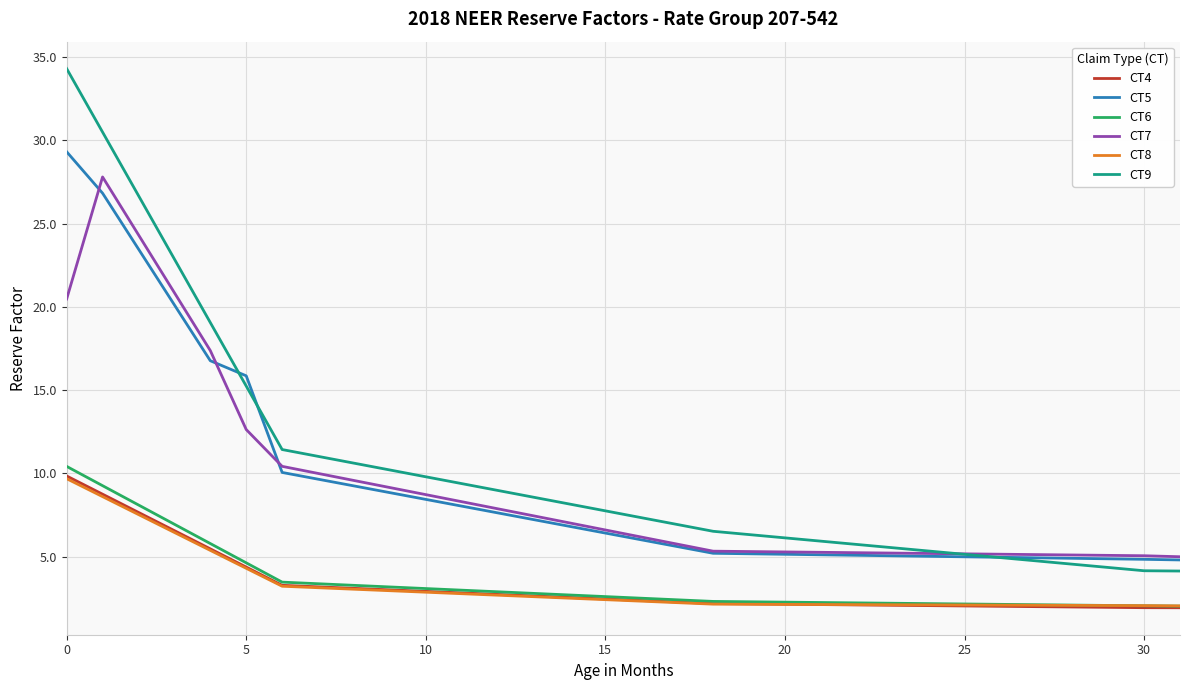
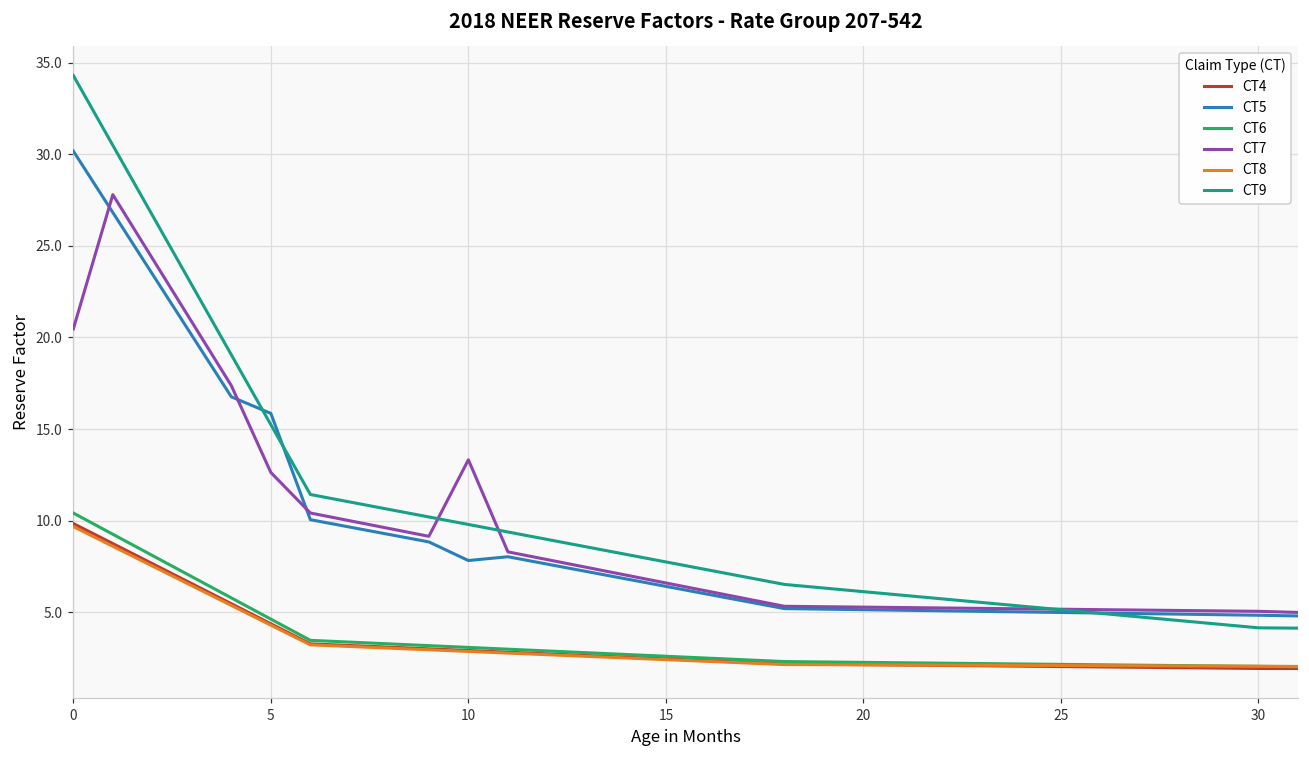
CT5, 0: 29.3 -> 30.2
CT5, 10: 8.4 -> 7.8
CT7, 10: 8.7 -> 13.3
